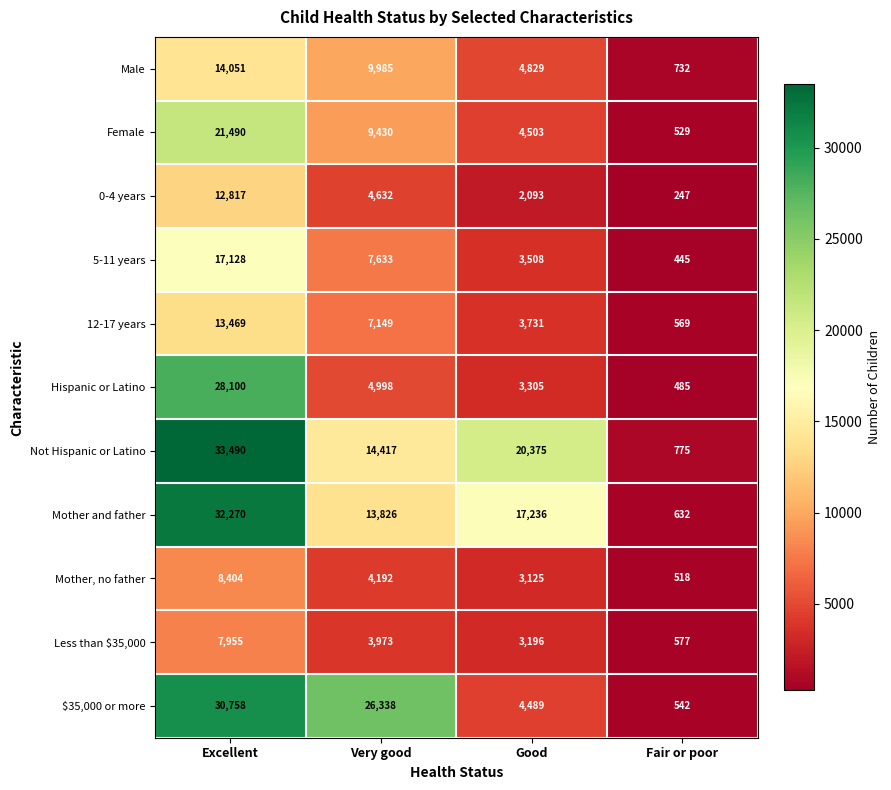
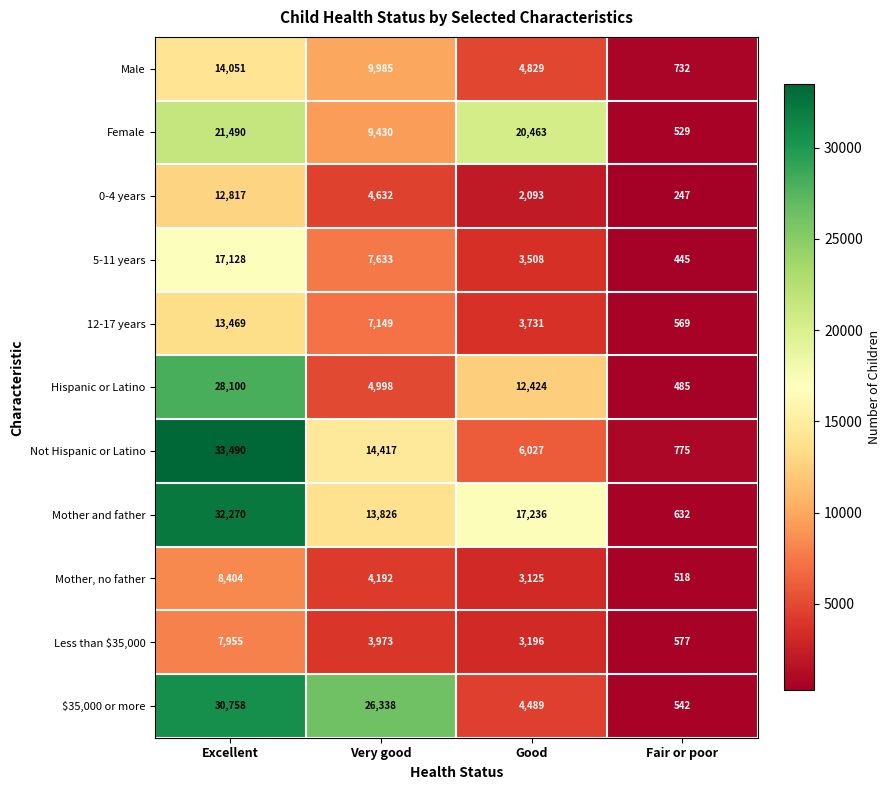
Female, Good: 4,503 -> 20,463
Hispanic or Latino, Good: 3,305 -> 12,424
Not Hispanic or Latino, Good: 20,375 -> 6,027
